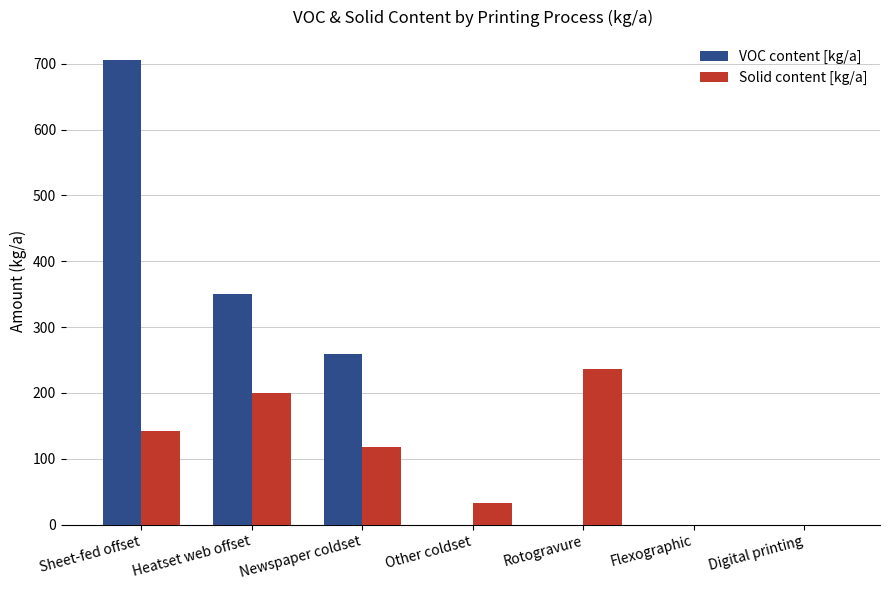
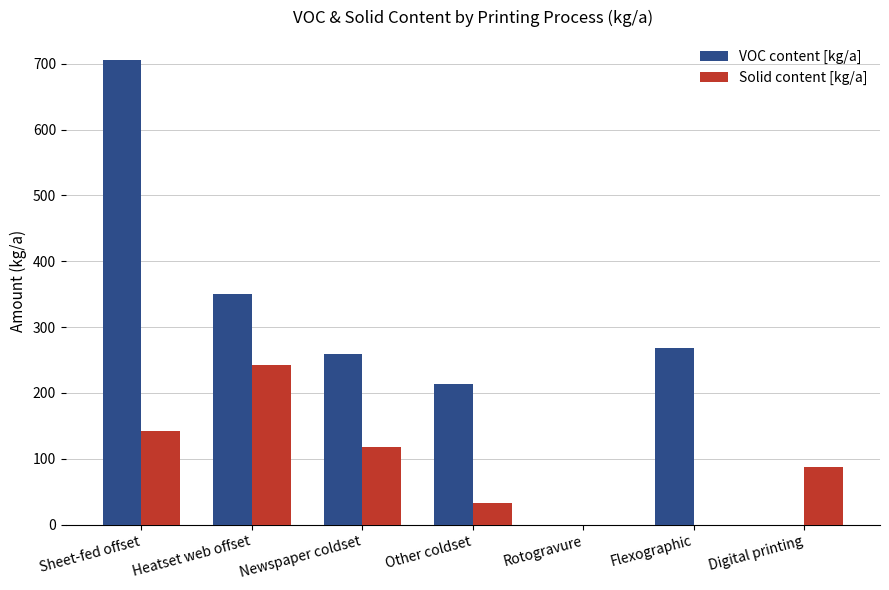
Solid content [kg/a], Heatset web offset: 200 -> 240
VOC content [kg/a], Other coldset: 0 -> 210
Solid content [kg/a], Rotogravure: 240 -> 0
VOC content [kg/a], Flexographic: 0 -> 270
Solid content [kg/a], Digital printing: 0 -> 90
